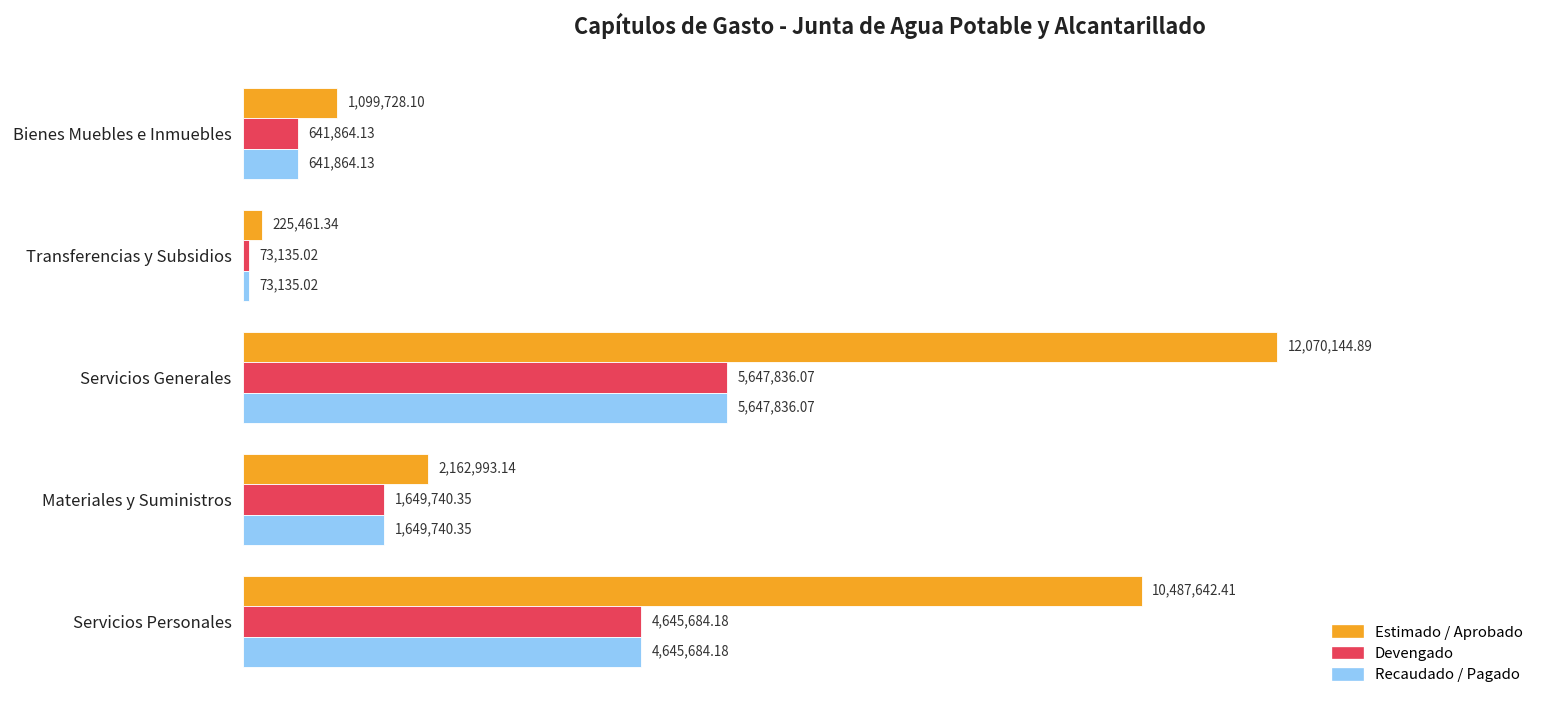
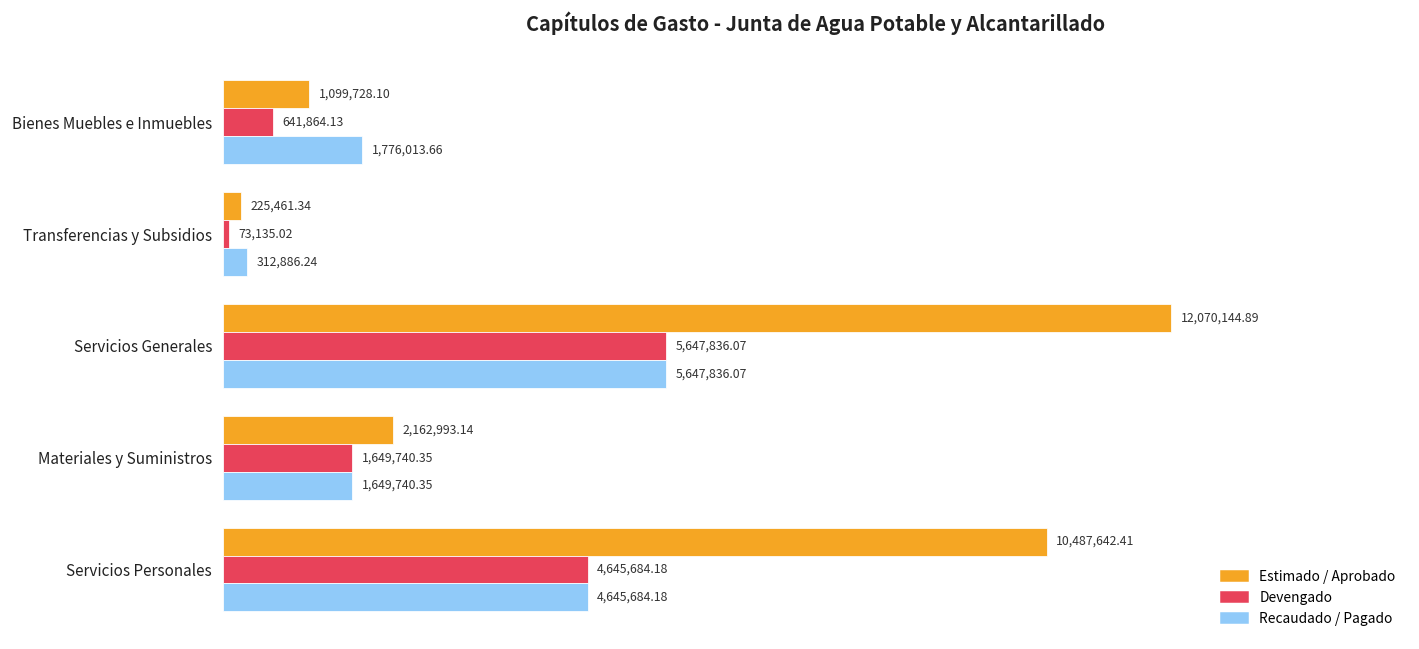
Recaudado / Pagado, Bienes Muebles e Inmuebles: 641,864.13 -> 1,776,013.66
Recaudado / Pagado, Transferencias y Subsidios: 73,135.02 -> 312,886.24
